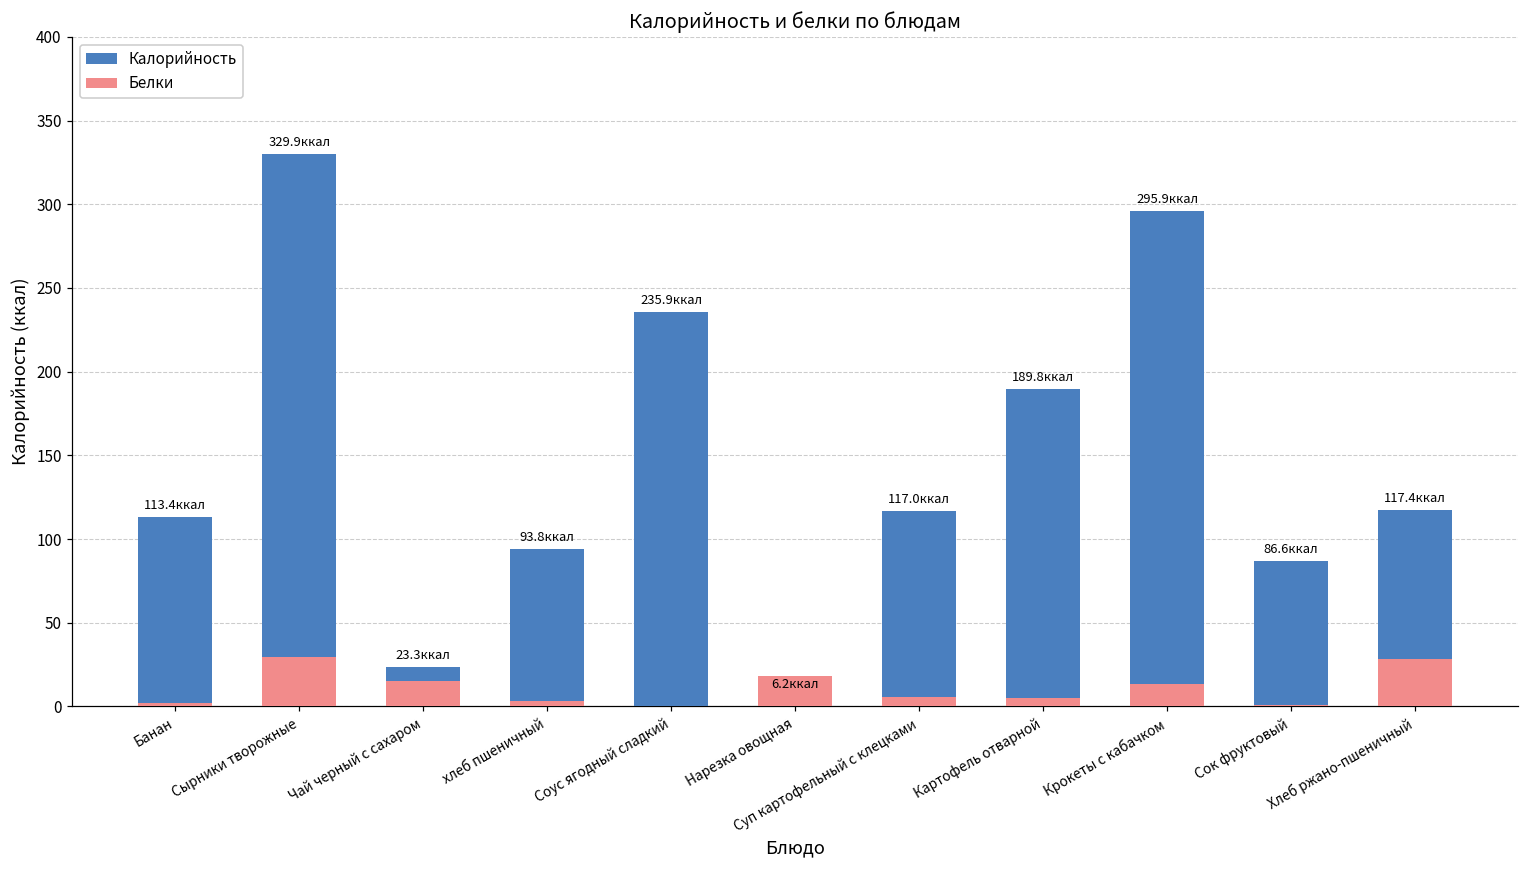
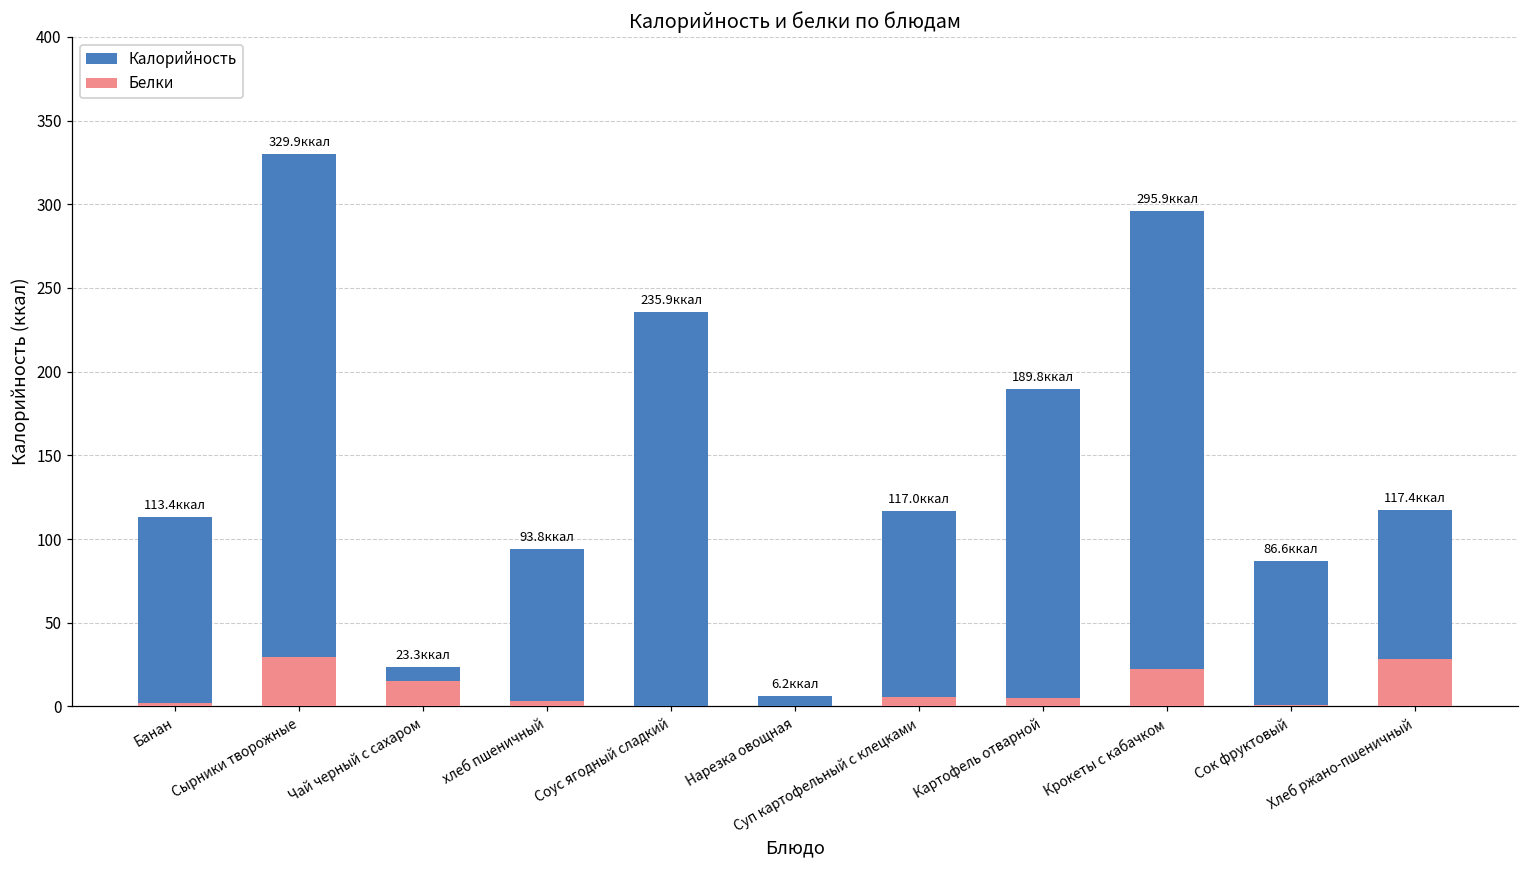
Белки, Нарезка овощная: 18 -> 0
Белки, Крокеты с кабачком: 14 -> 22
